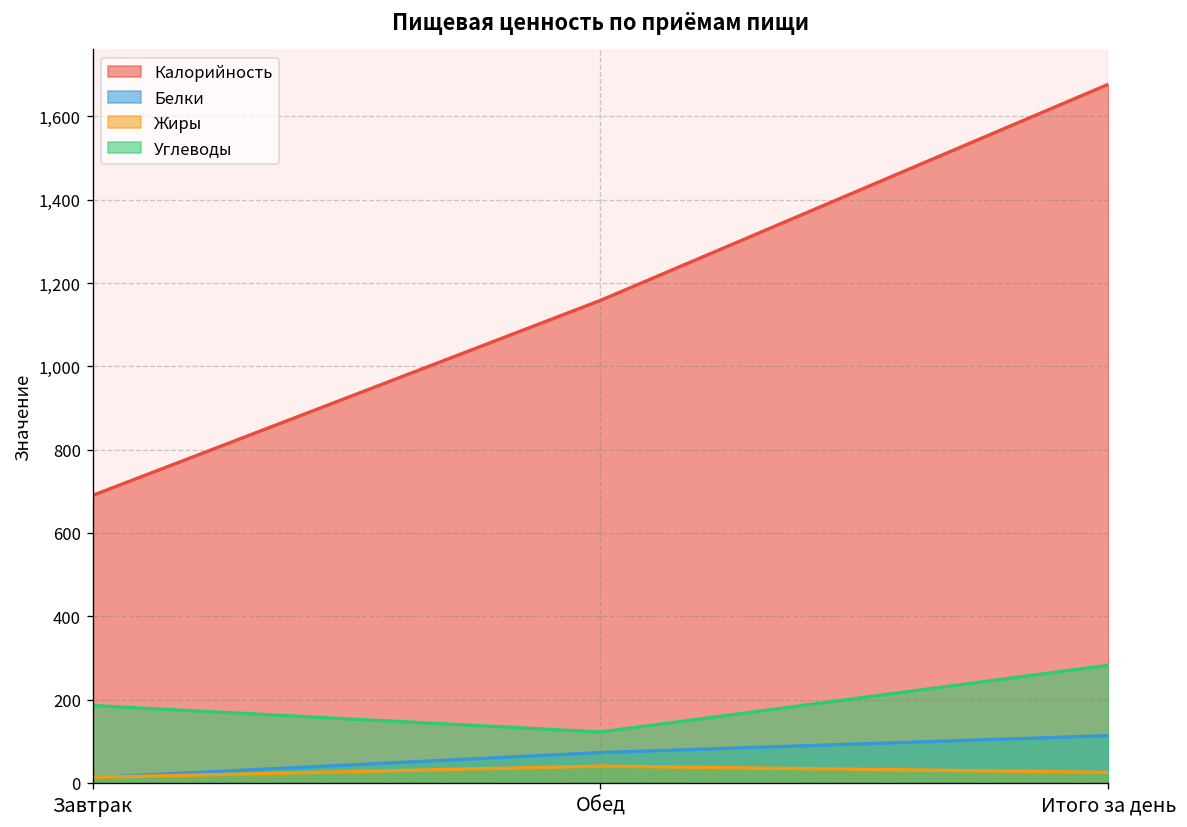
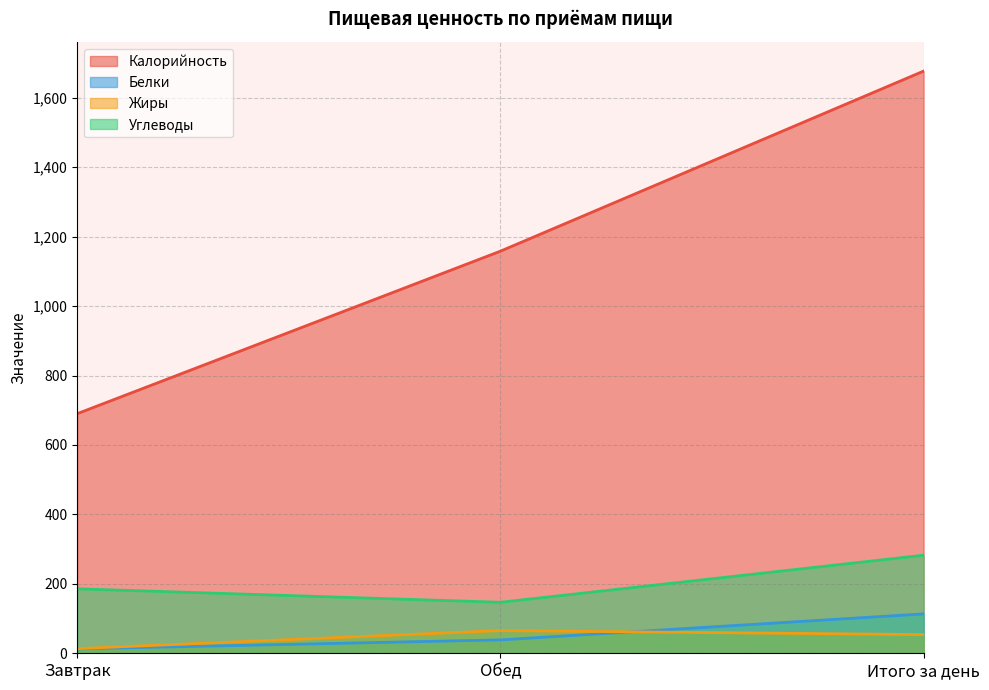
Белки, Обед: 70 -> 40
Жиры, Обед: 40 -> 70
Углеводы, Обед: 120 -> 150
Жиры, Итого за день: 30 -> 50
